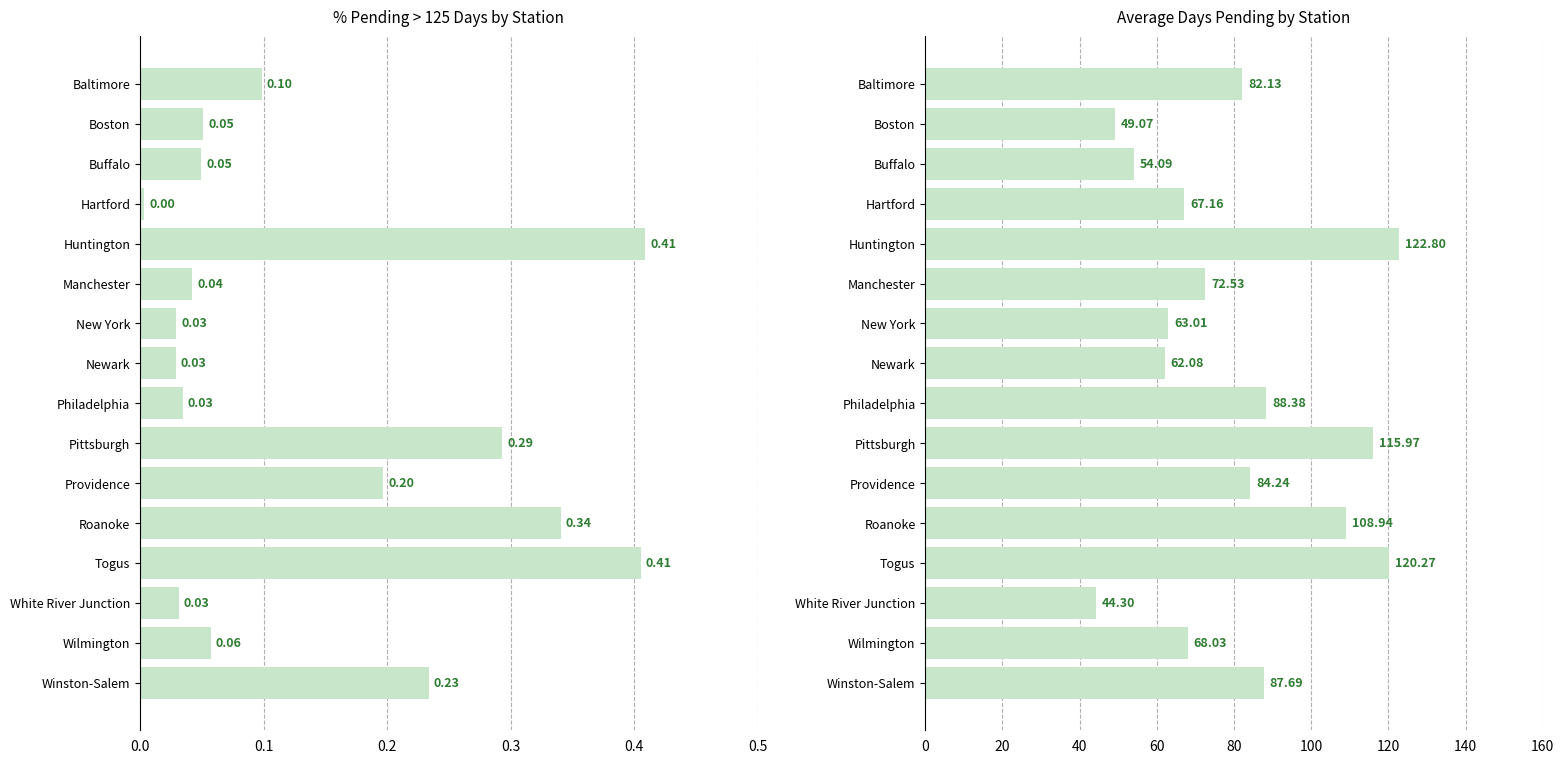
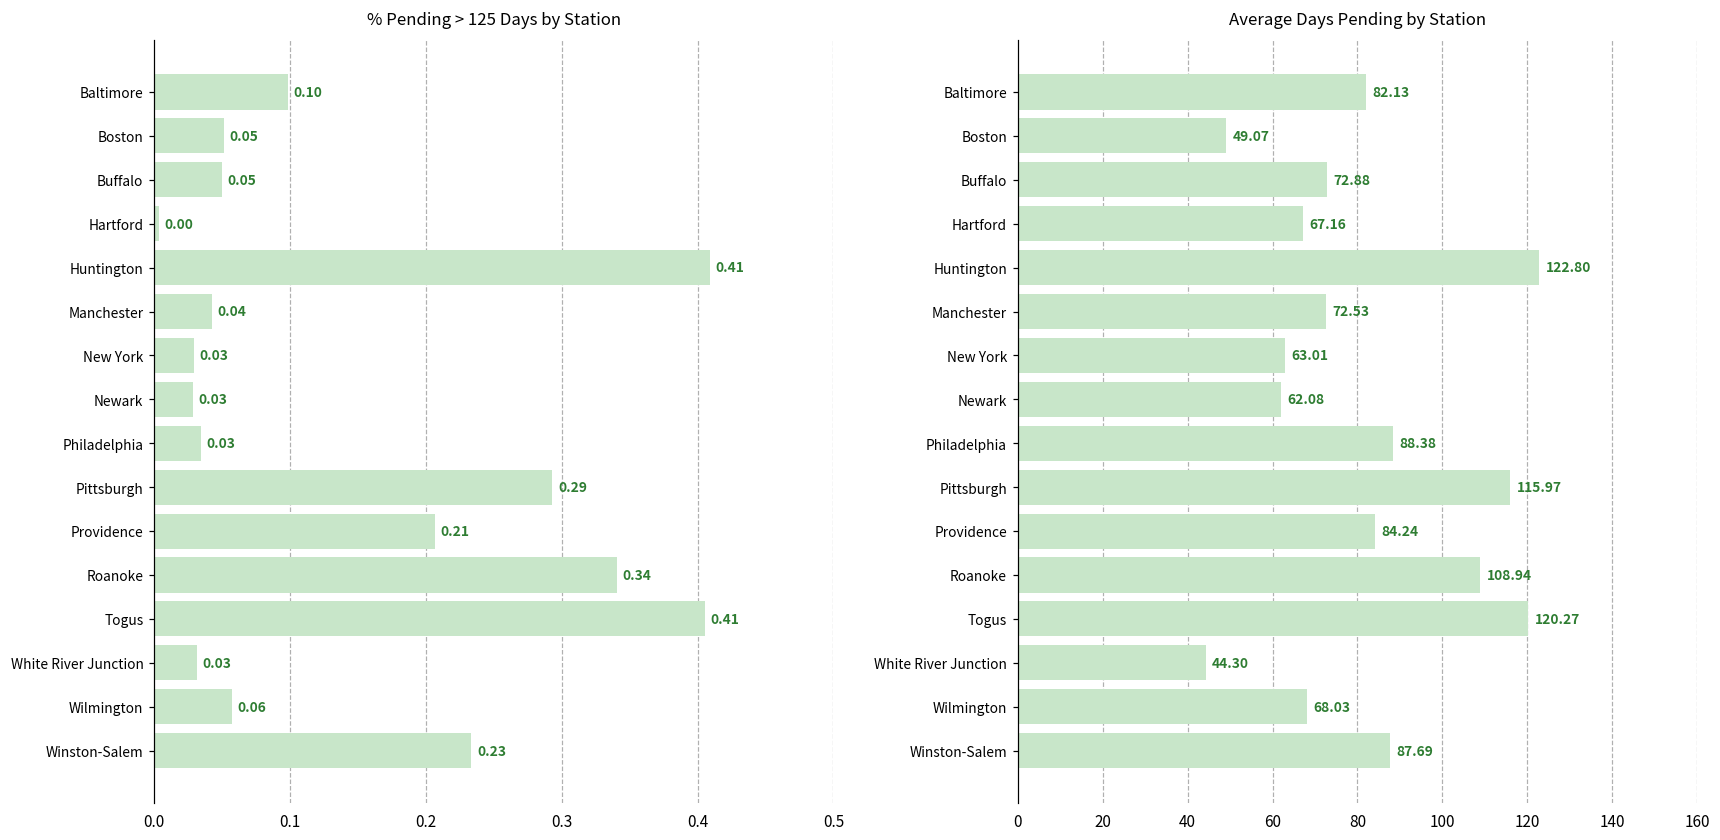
% Pending > 125 Days by Station, Providence: 0.20 -> 0.21
Average Days Pending by Station, Buffalo: 54.09 -> 72.88
